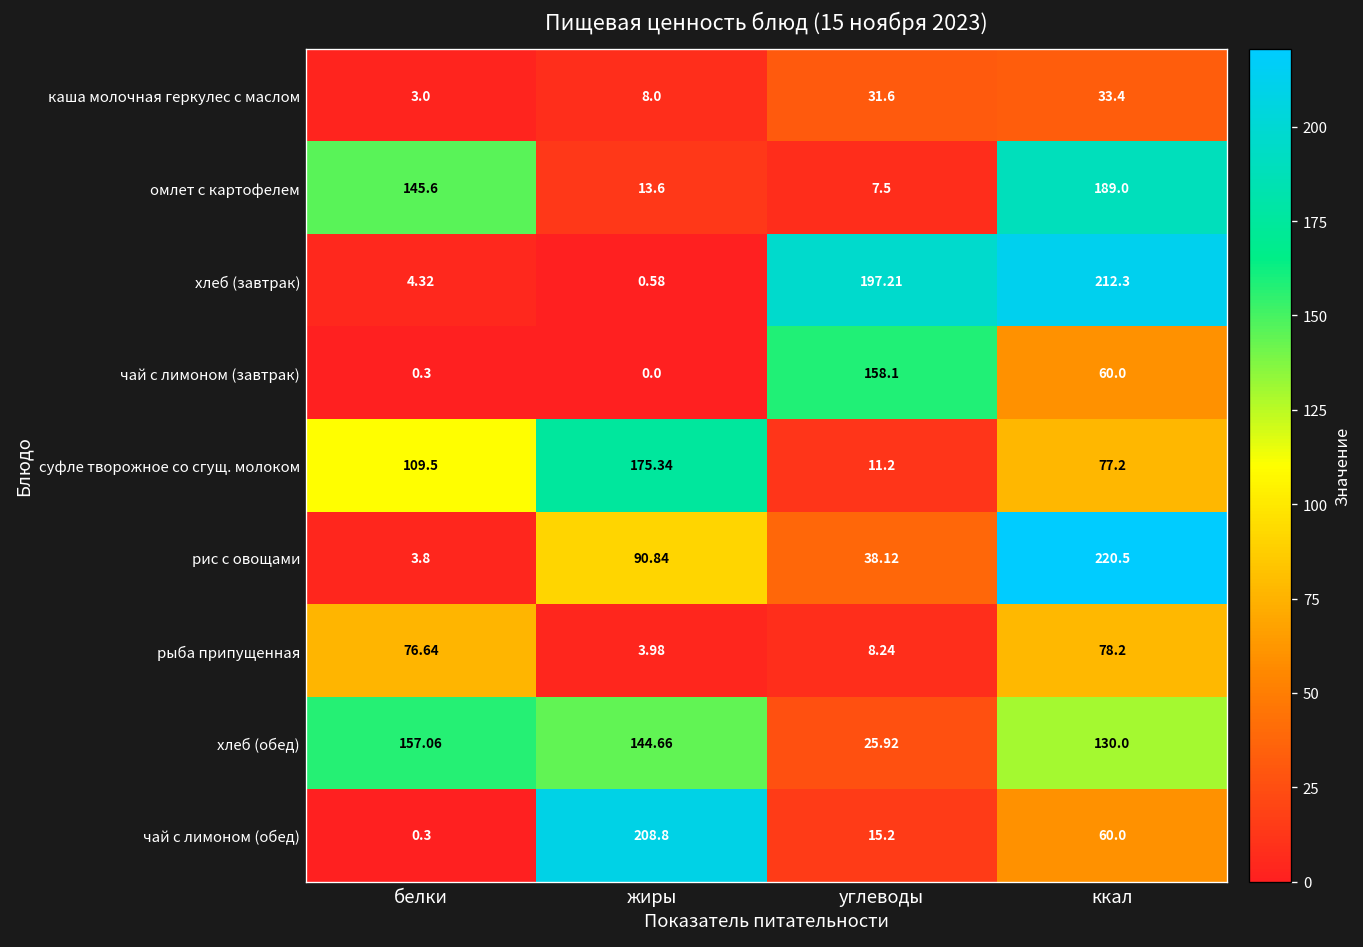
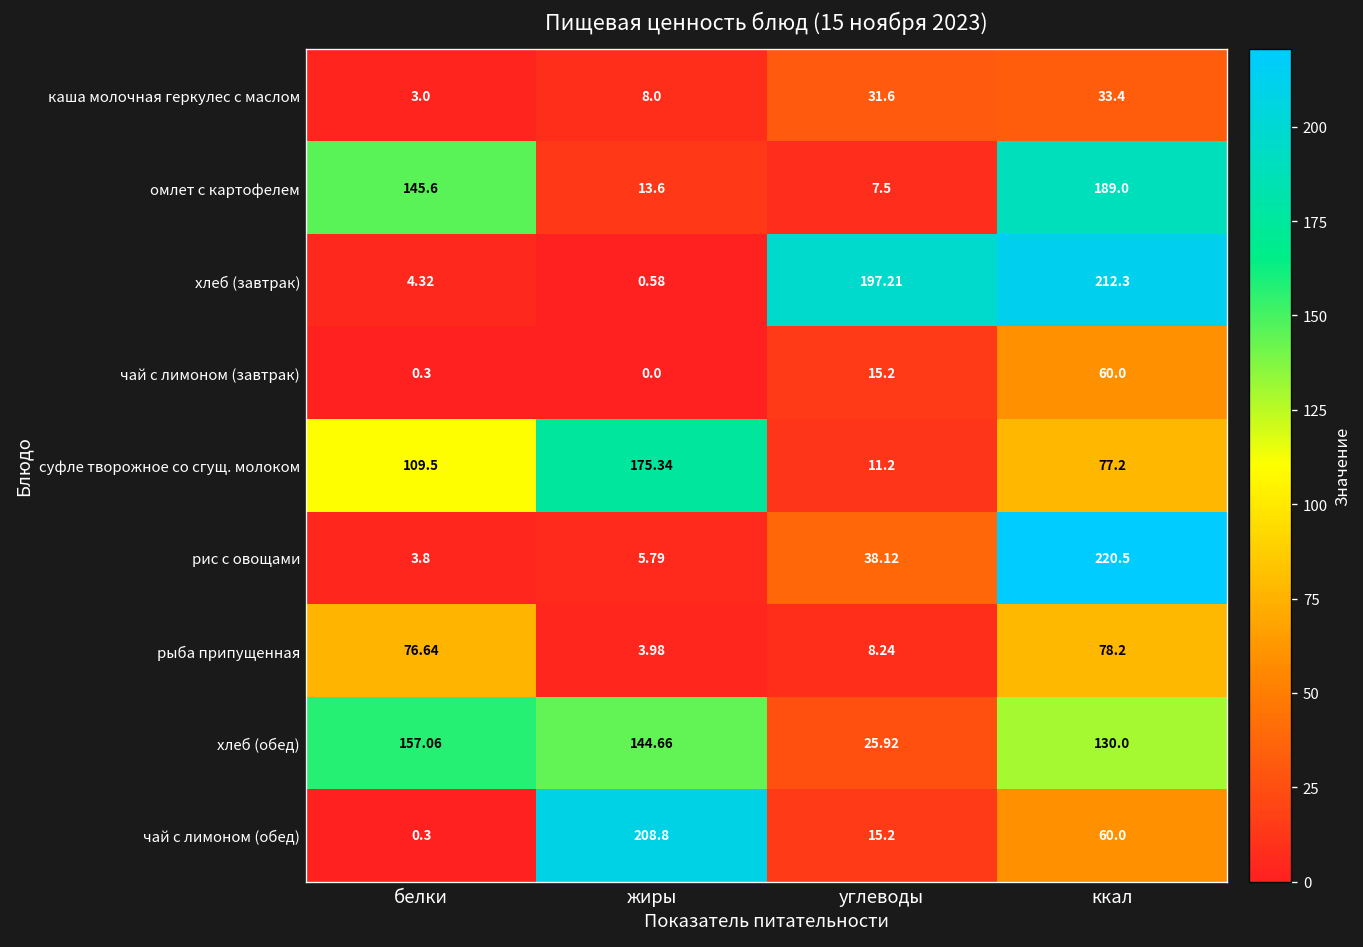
чай с лимоном (завтрак), углеводы: 158.1 -> 15.2
рис с овощами, жиры: 90.84 -> 5.79
